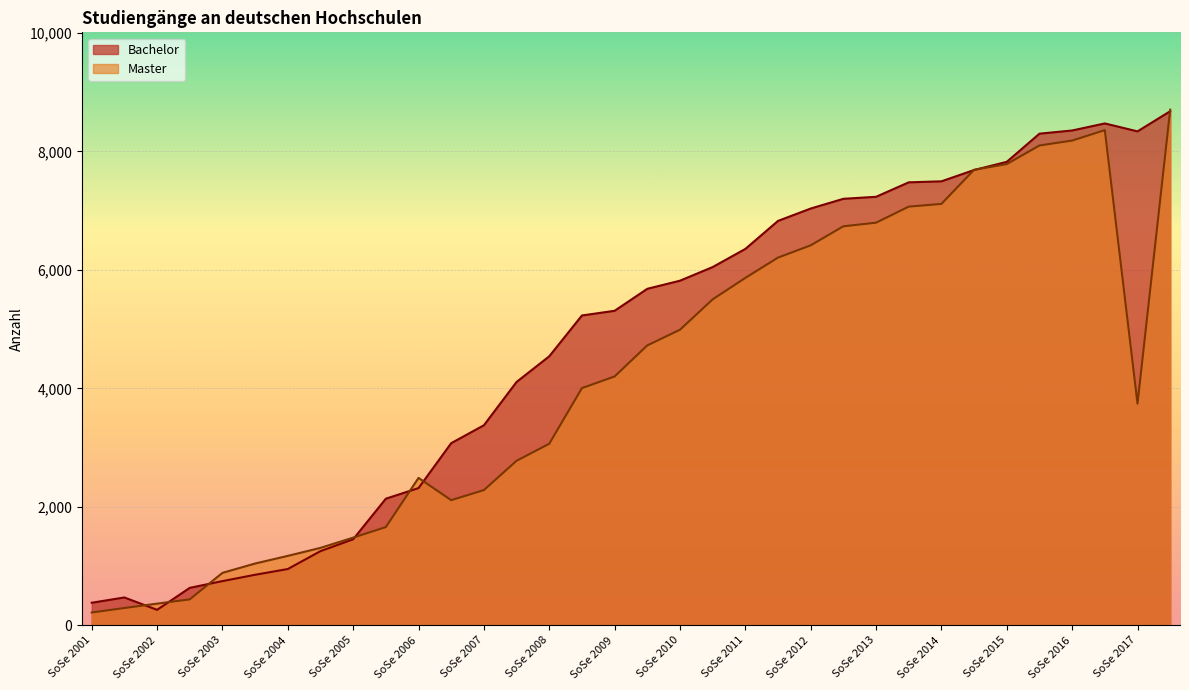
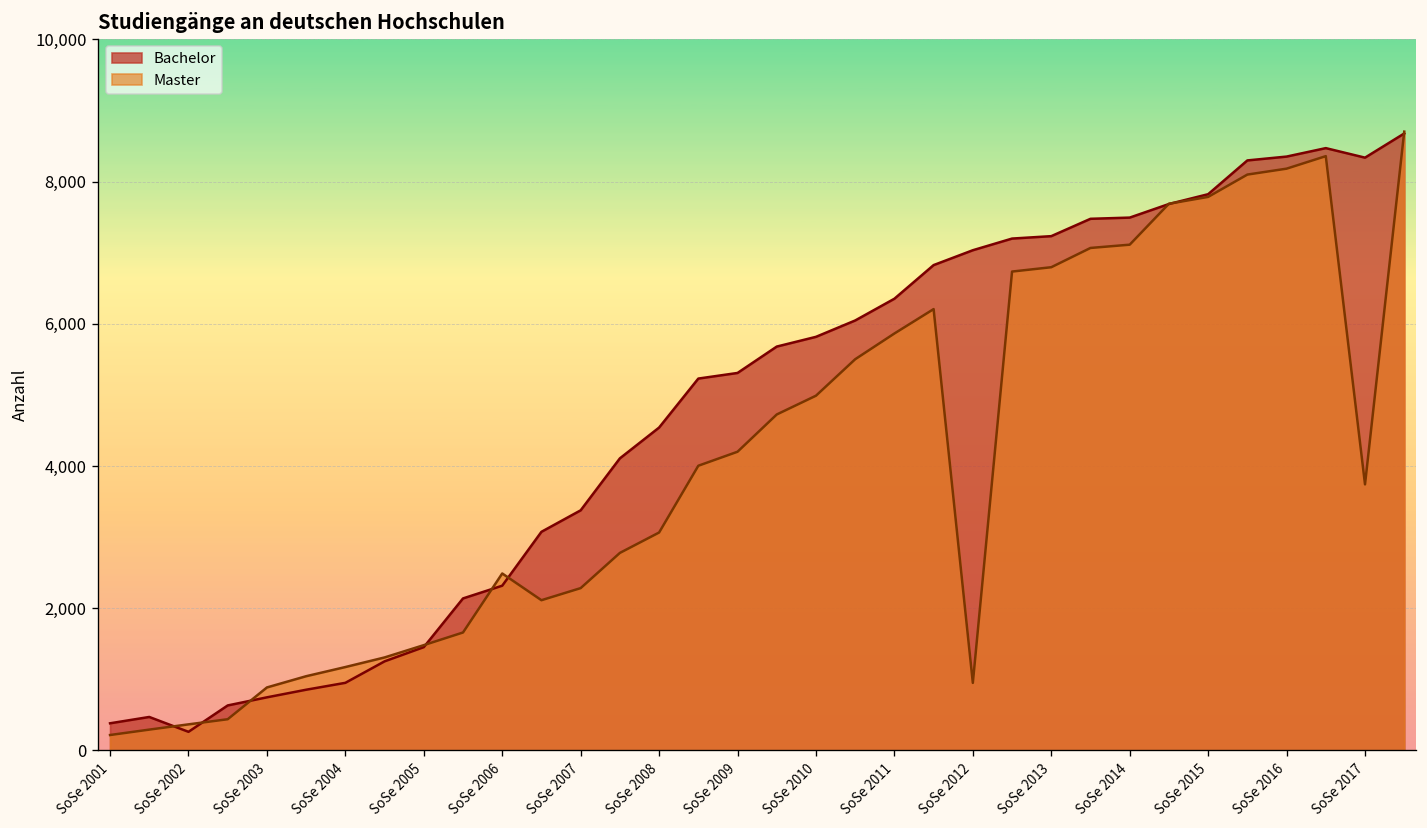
Master, SoSe 2012: 6,400 -> 1,000
